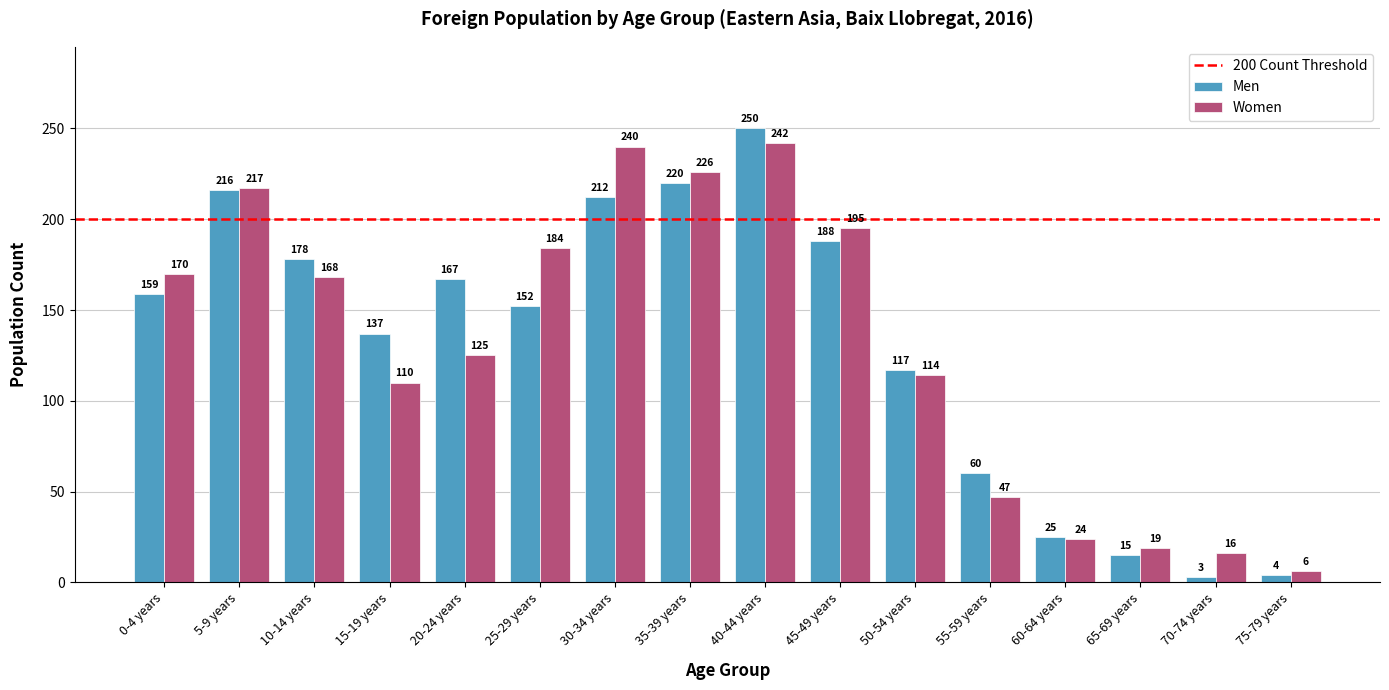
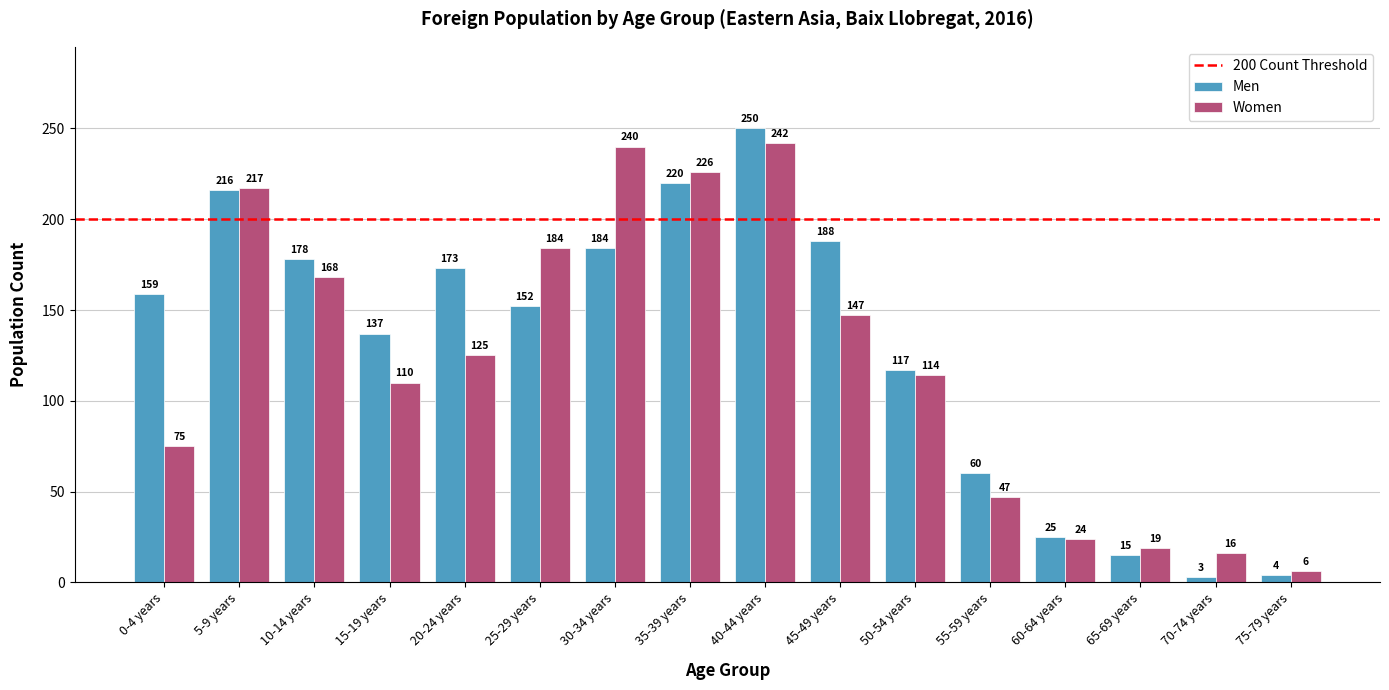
Women, 0-4 years: 170 -> 75
Men, 20-24 years: 167 -> 173
Men, 30-34 years: 212 -> 184
Women, 45-49 years: 195 -> 147
